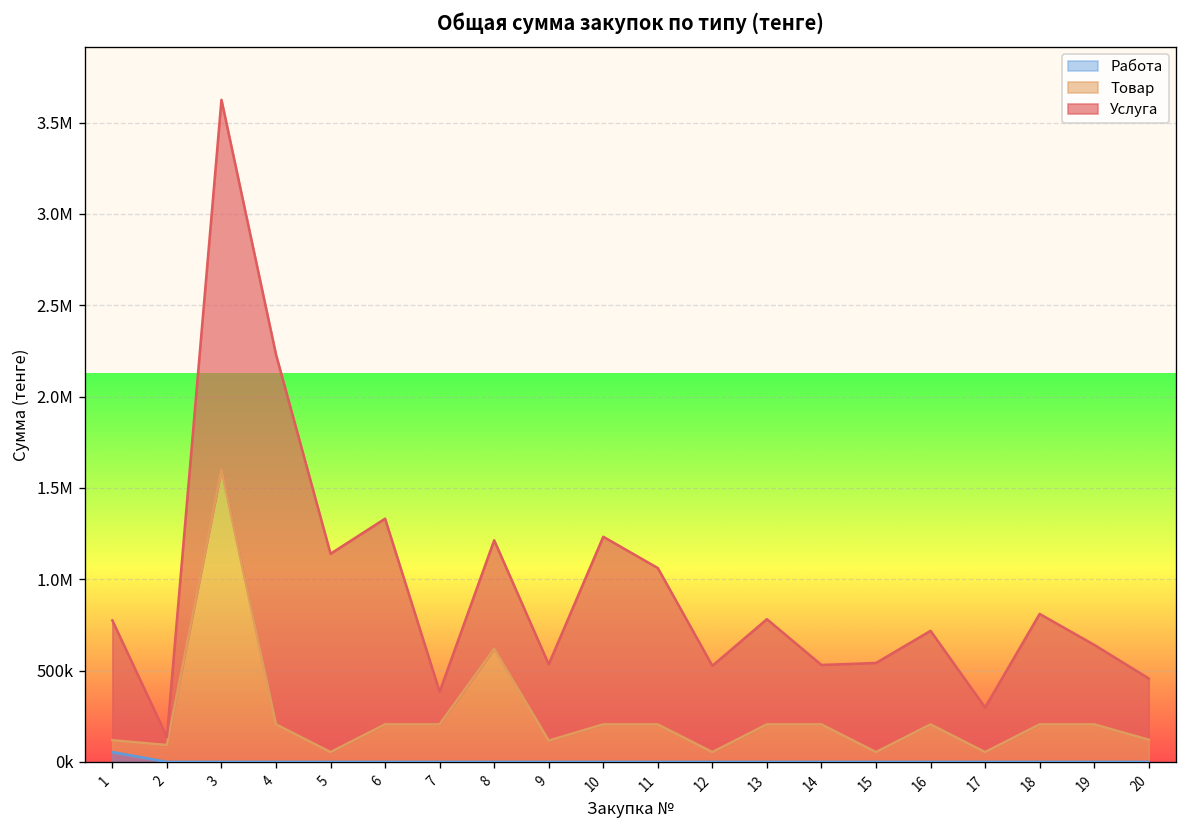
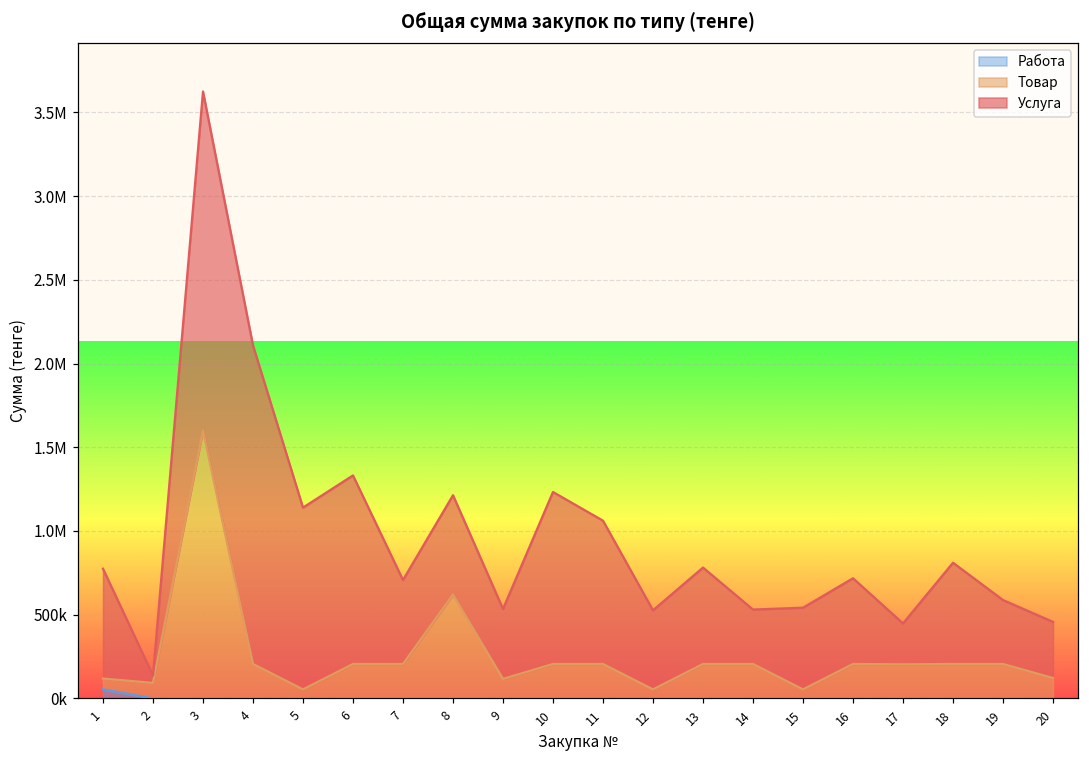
Услуга, 4: 2030000 -> 1900000
Услуга, 7: 180000 -> 500000
Товар, 17: 50000 -> 200000
Услуга, 19: 440000 -> 380000
